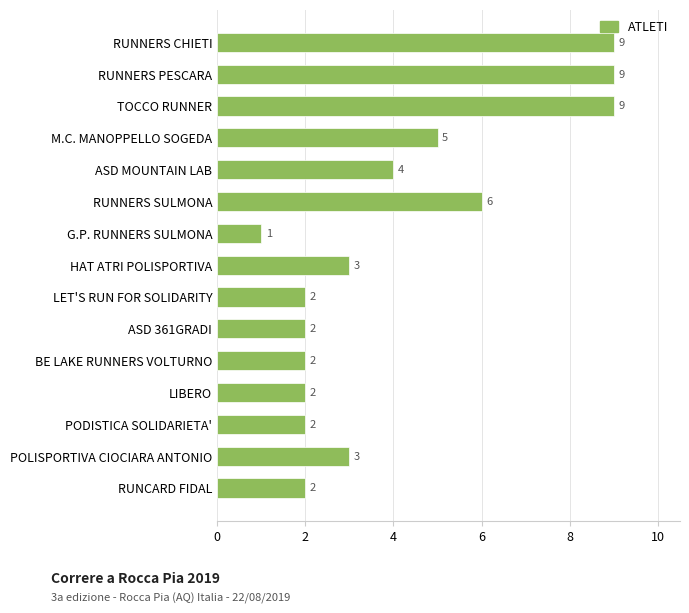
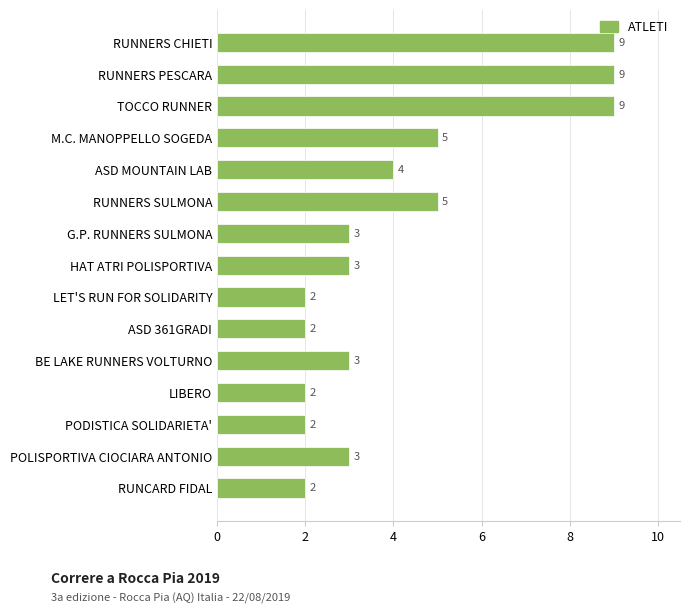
RUNNERS SULMONA: 6 -> 5
G.P. RUNNERS SULMONA: 1 -> 3
BE LAKE RUNNERS VOLTURNO: 2 -> 3
